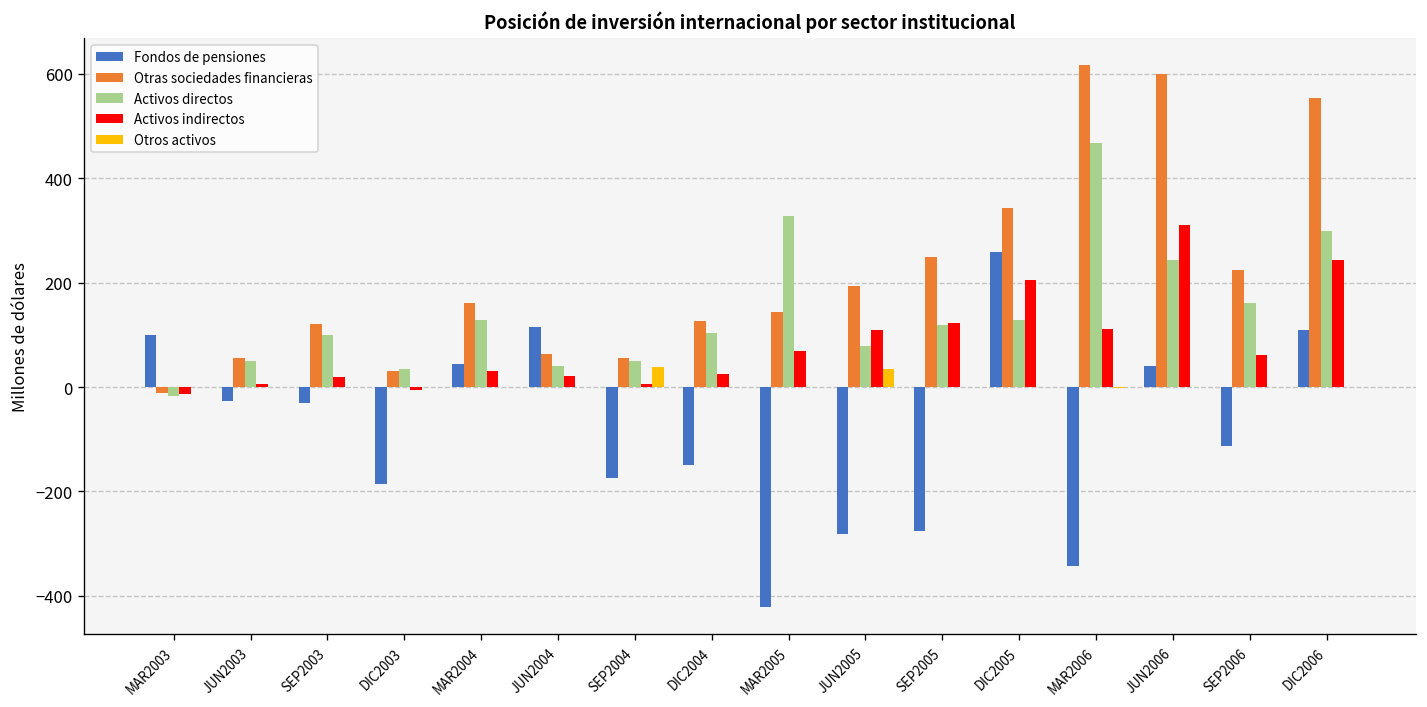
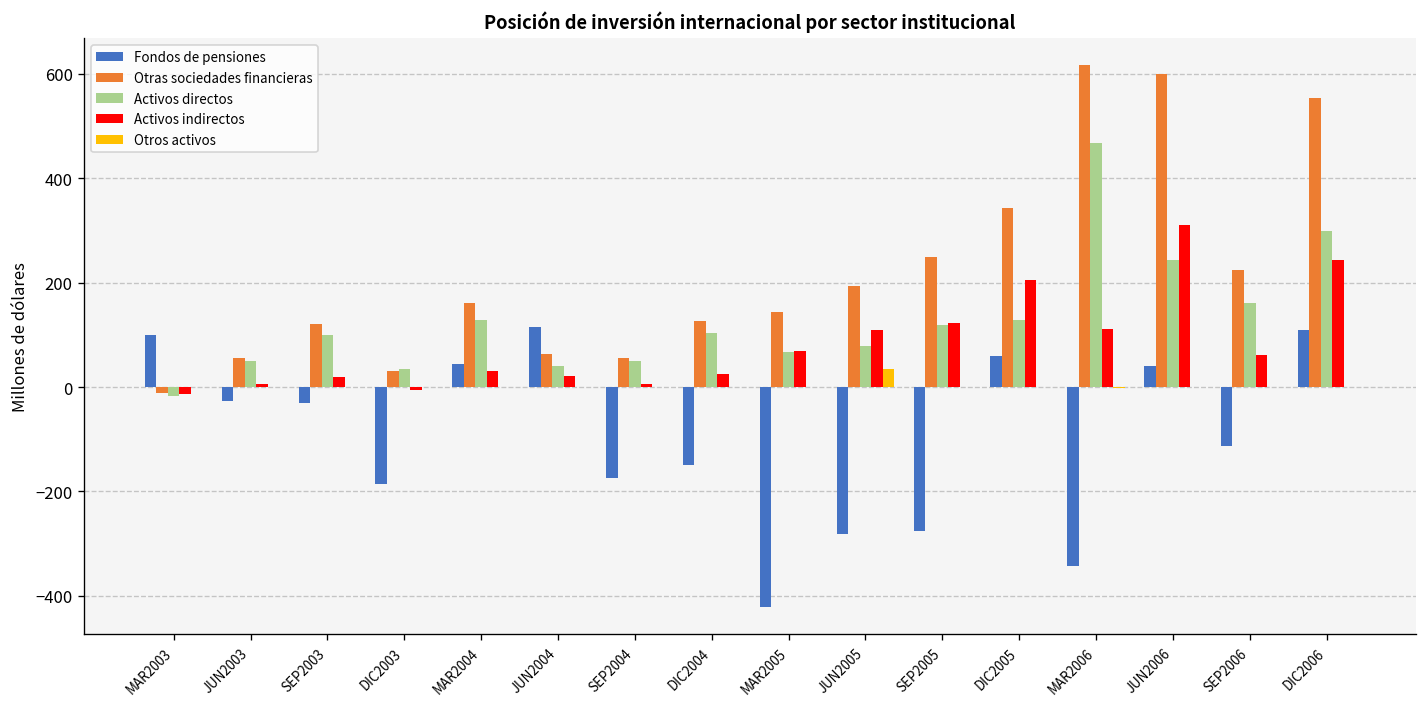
Otros activos, SEP2004: 40 -> 0
Activos directos, MAR2005: 330 -> 70
Fondos de pensiones, DIC2005: 260 -> 60
